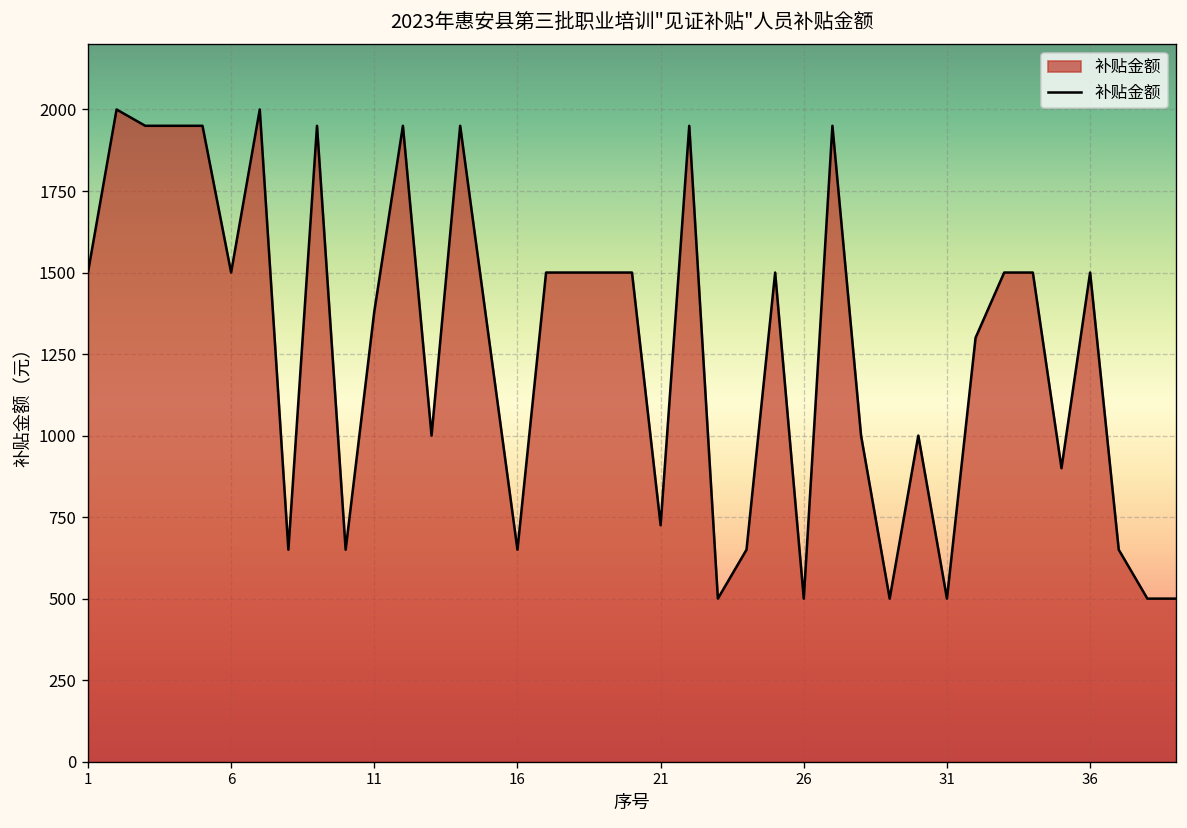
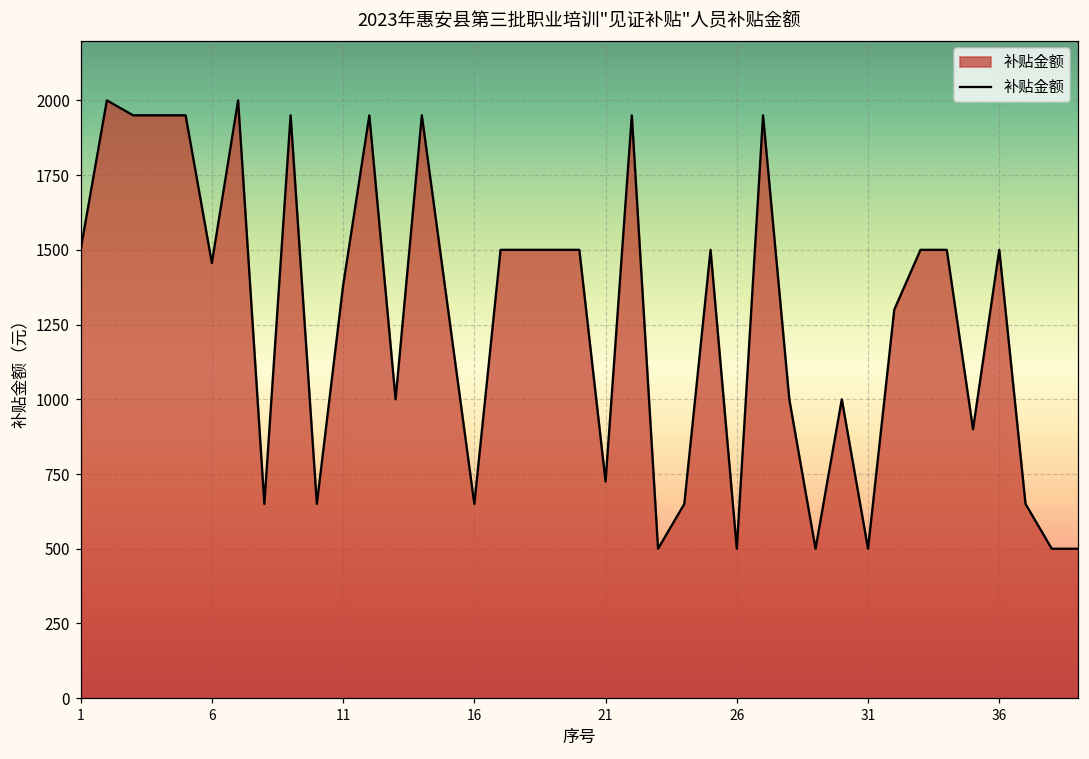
6: 1500 -> 1460
